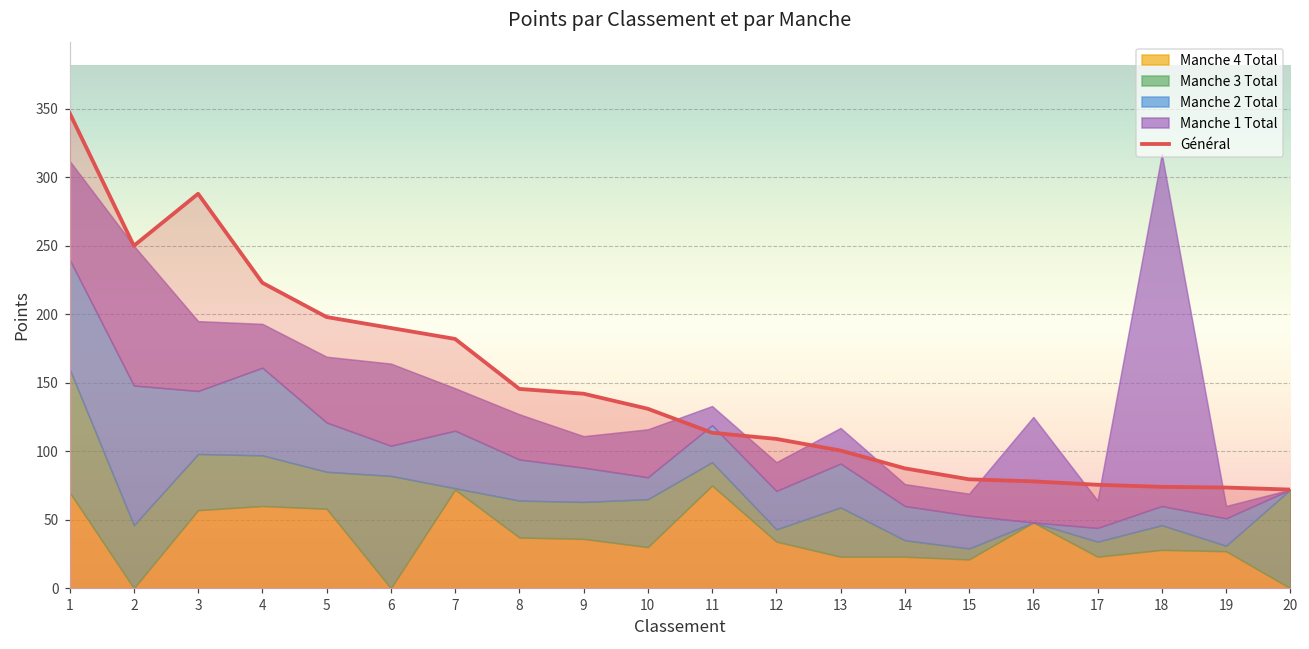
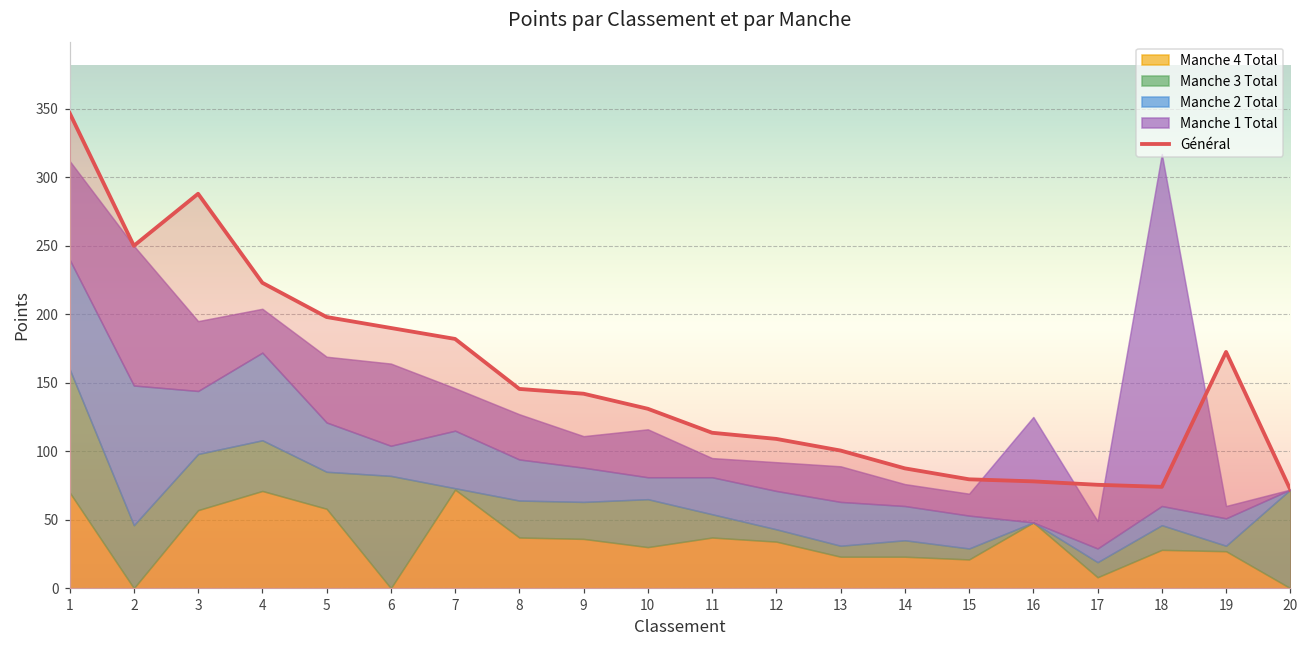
Manche 4 Total, 4: 60 -> 71
Manche 4 Total, 11: 75 -> 37
Manche 3 Total, 13: 36 -> 8
Manche 4 Total, 17: 23 -> 8
Général, 19: 74 -> 173
